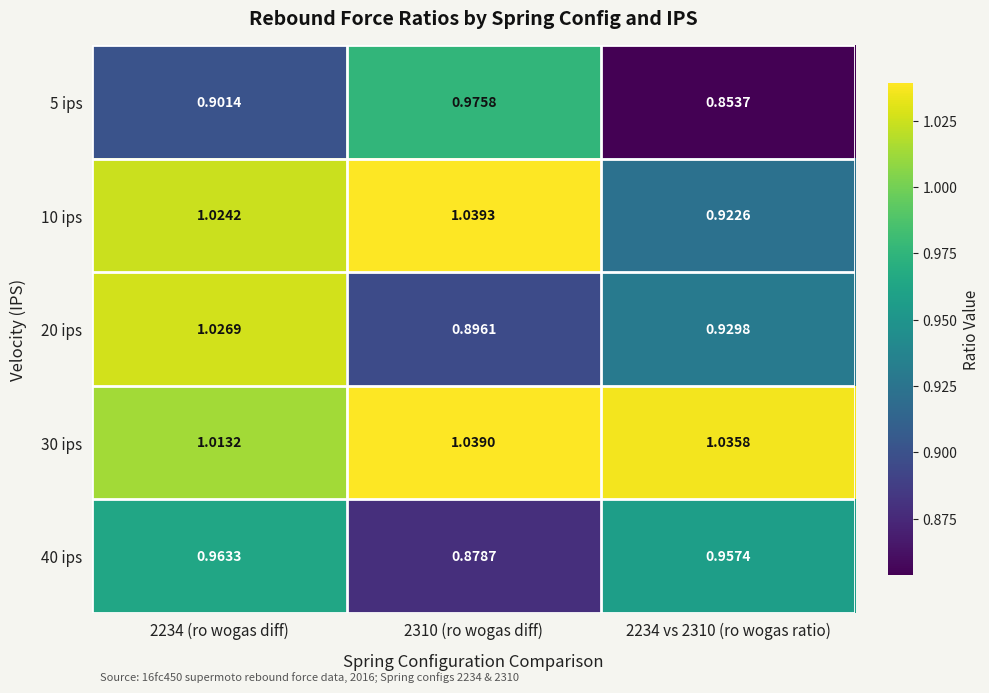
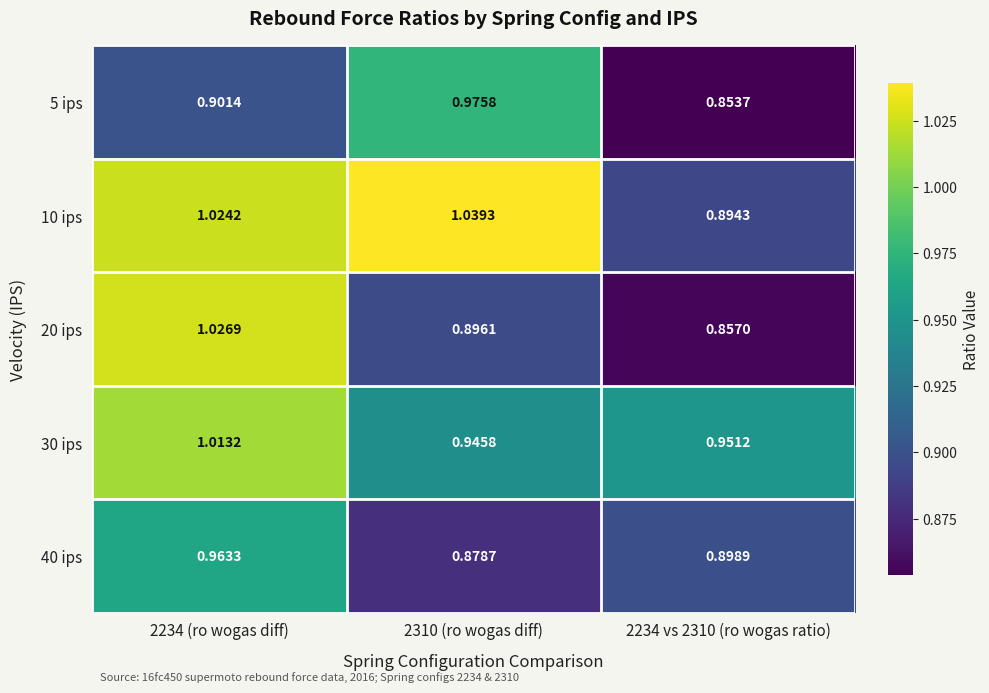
10 ips, 2234 vs 2310 (ro wogas ratio): 0.9226 -> 0.8943
20 ips, 2234 vs 2310 (ro wogas ratio): 0.9298 -> 0.8570
30 ips, 2310 (ro wogas diff): 1.0390 -> 0.9458
30 ips, 2234 vs 2310 (ro wogas ratio): 1.0358 -> 0.9512
40 ips, 2234 vs 2310 (ro wogas ratio): 0.9574 -> 0.8989
